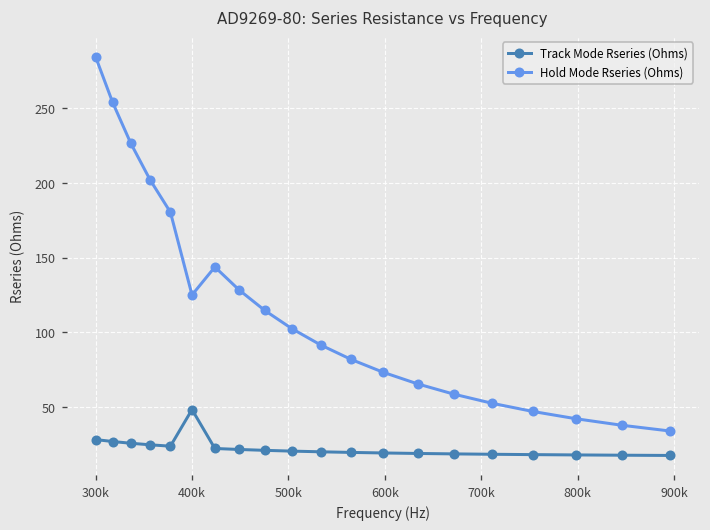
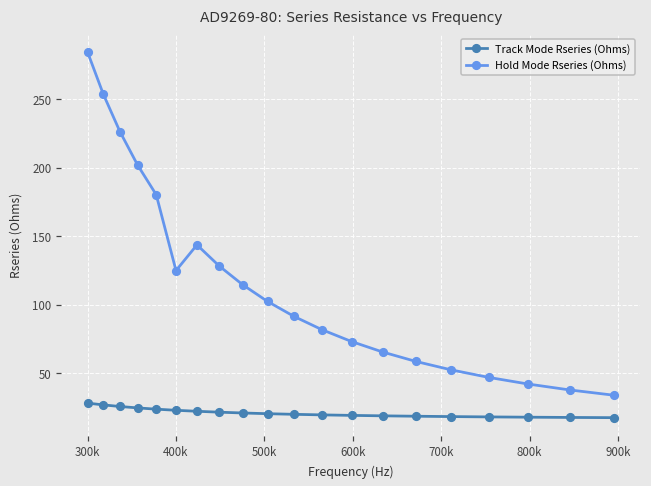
Track Mode Rseries (Ohms), 400k: 48 -> 23
